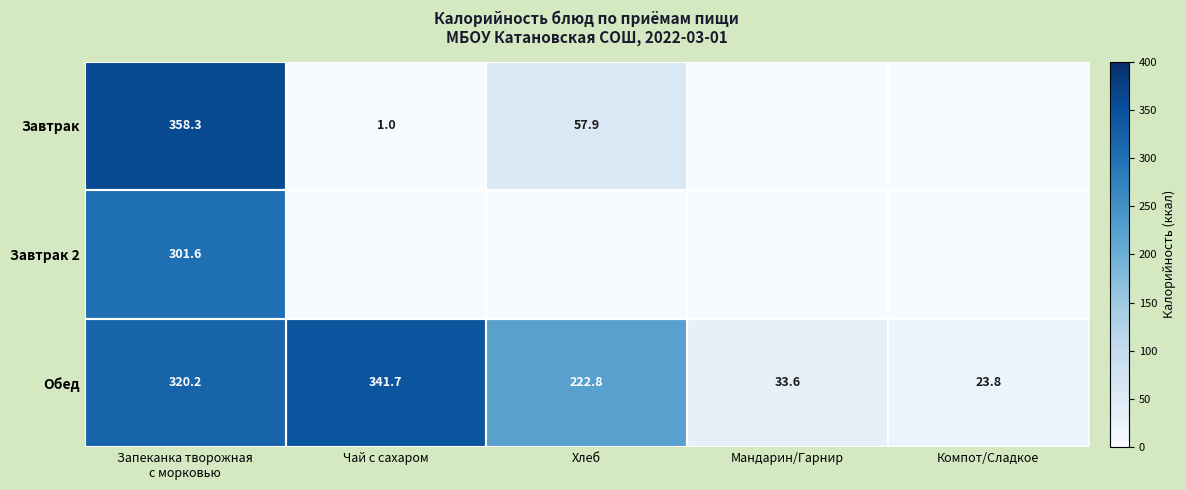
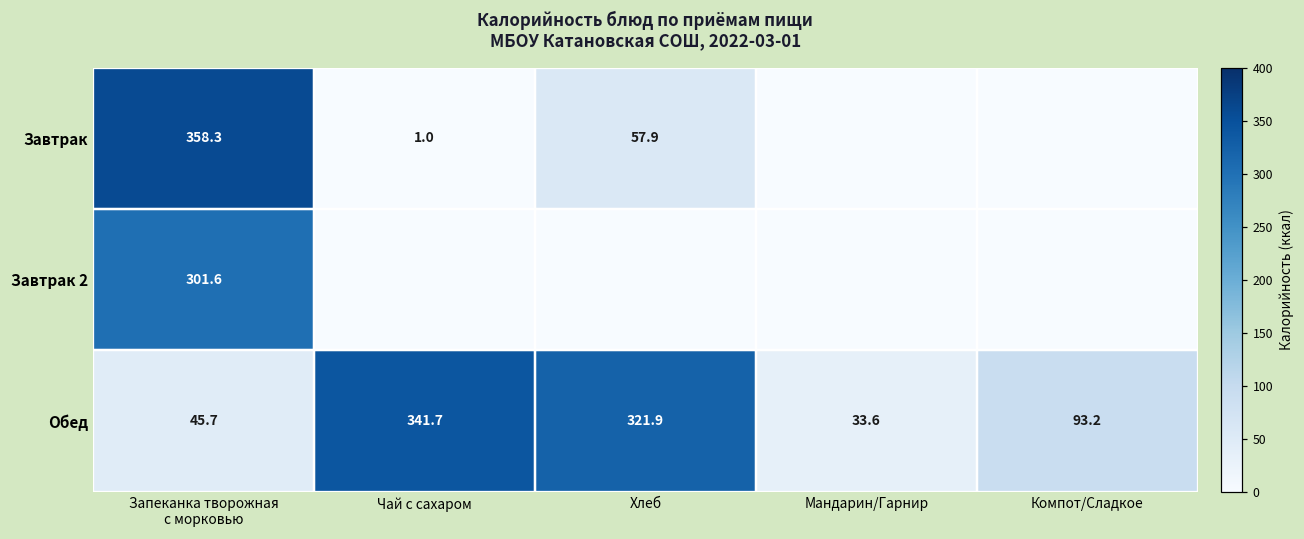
Обед, Запеканка творожная с морковью: 320.2 -> 45.7
Обед, Хлеб: 222.8 -> 321.9
Обед, Компот/Сладкое: 23.8 -> 93.2
